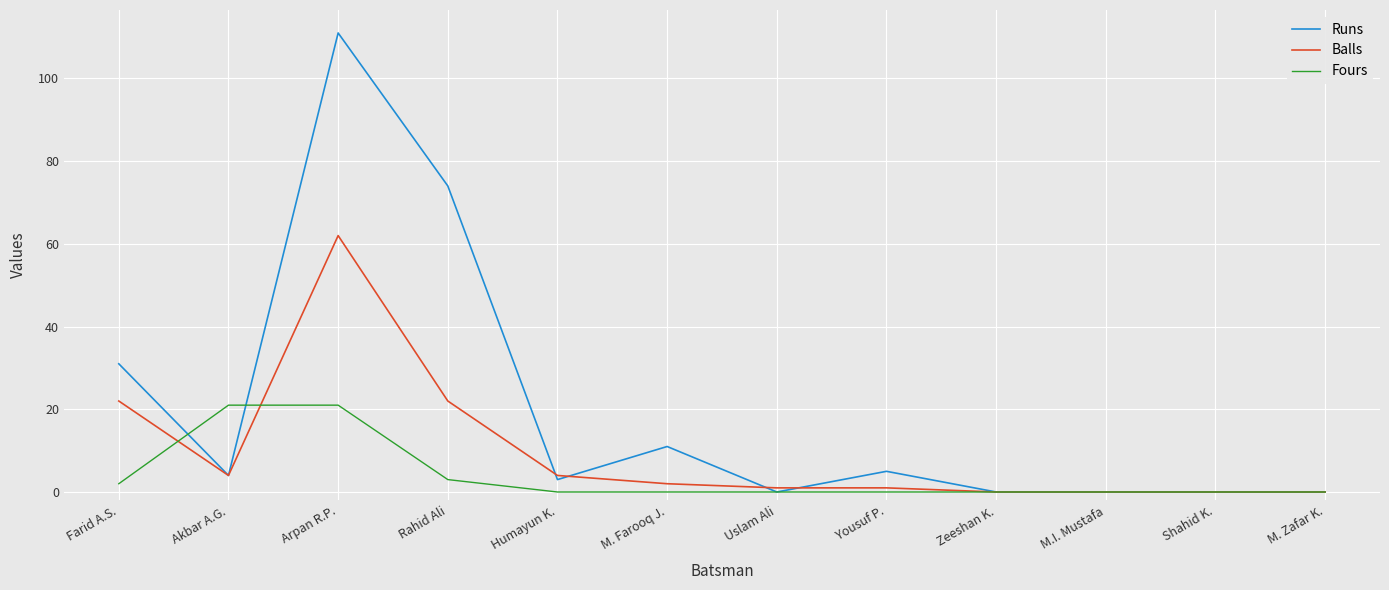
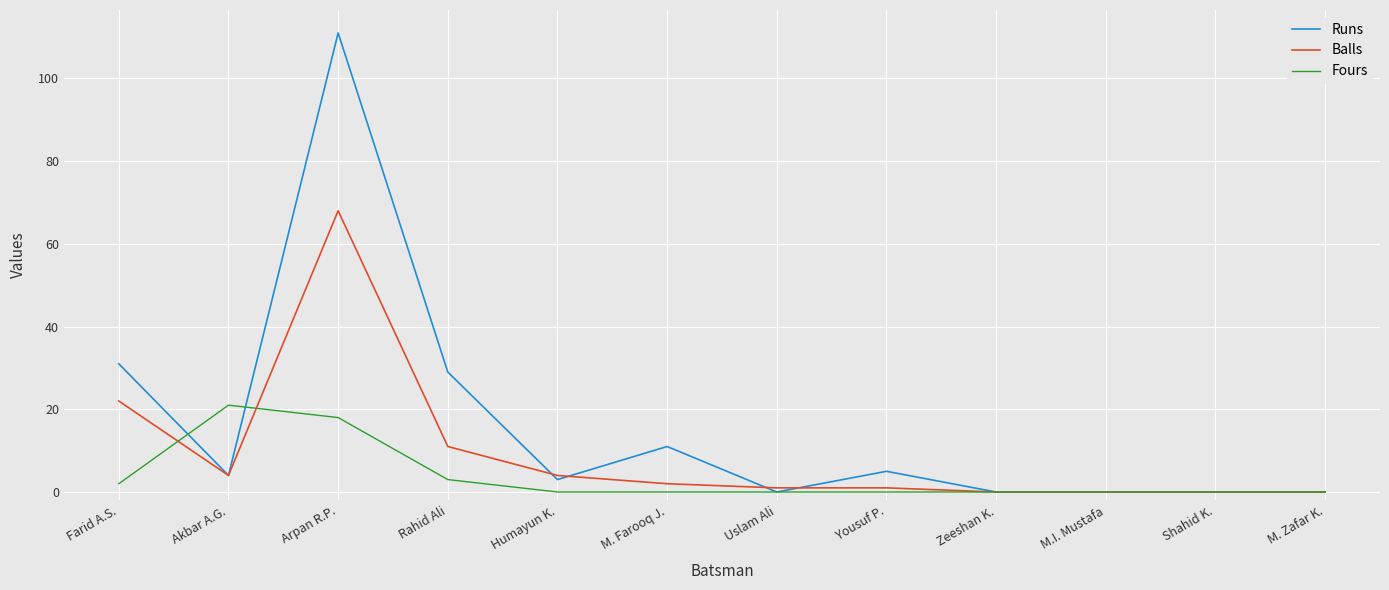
Balls, Arpan R.P.: 62 -> 68
Fours, Arpan R.P.: 21 -> 18
Runs, Rahid Ali: 74 -> 29
Balls, Rahid Ali: 22 -> 11
